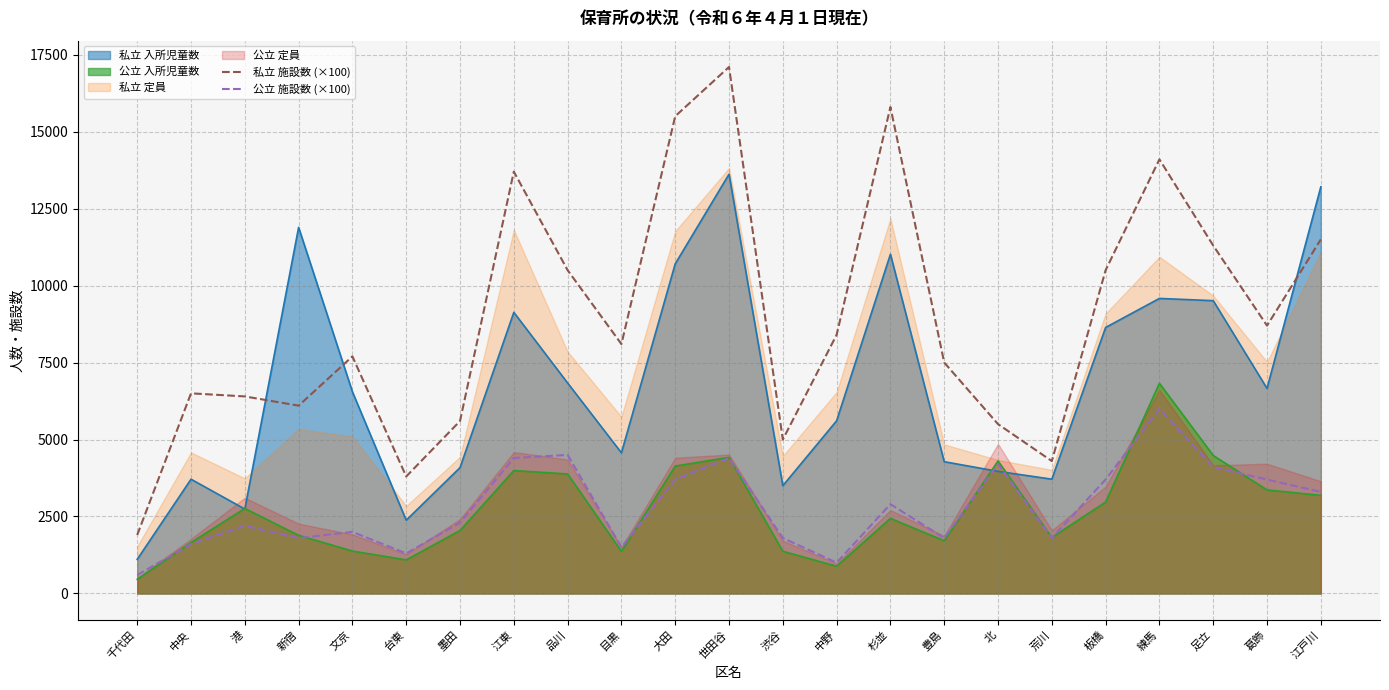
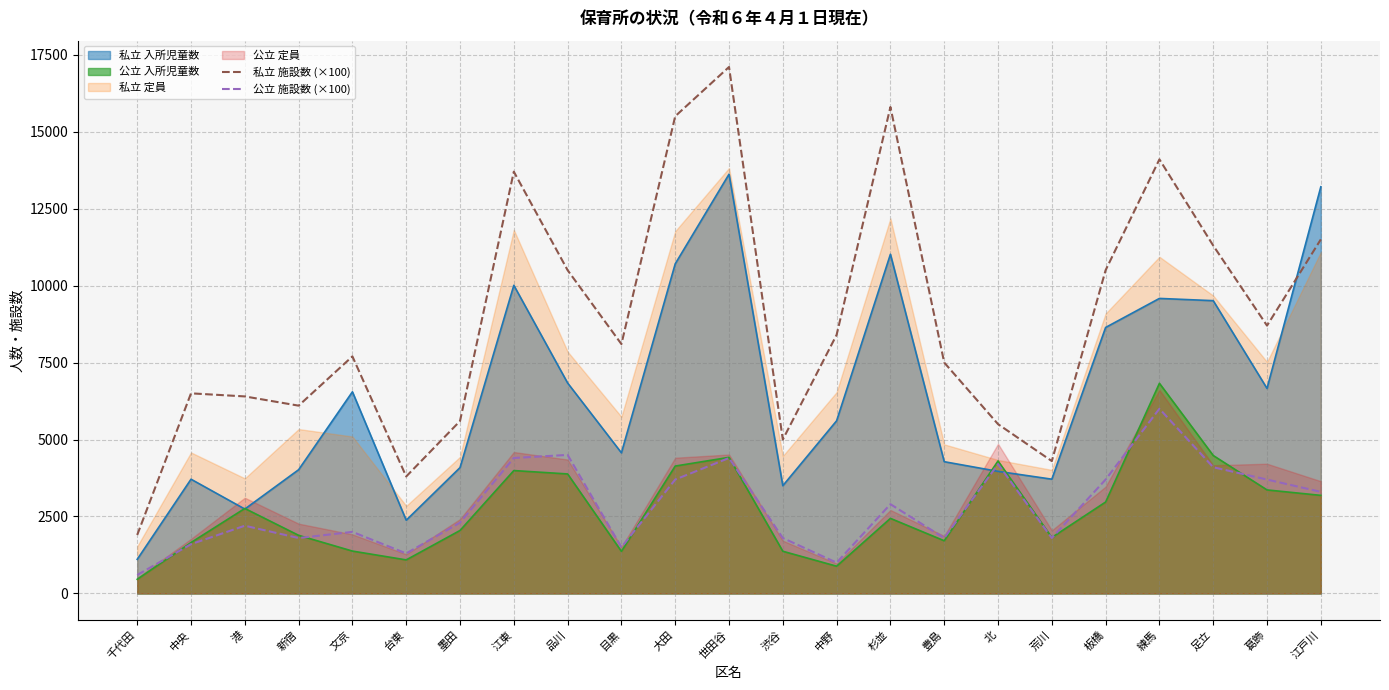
私立 入所児童数, 新宿: 11900 -> 4000
私立 入所児童数, 江東: 9100 -> 10000
